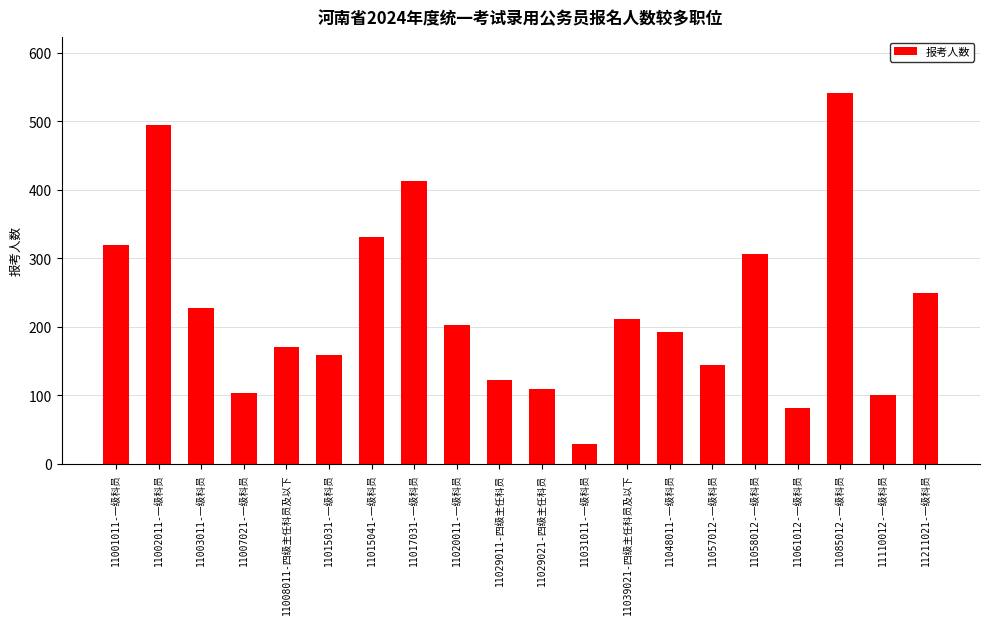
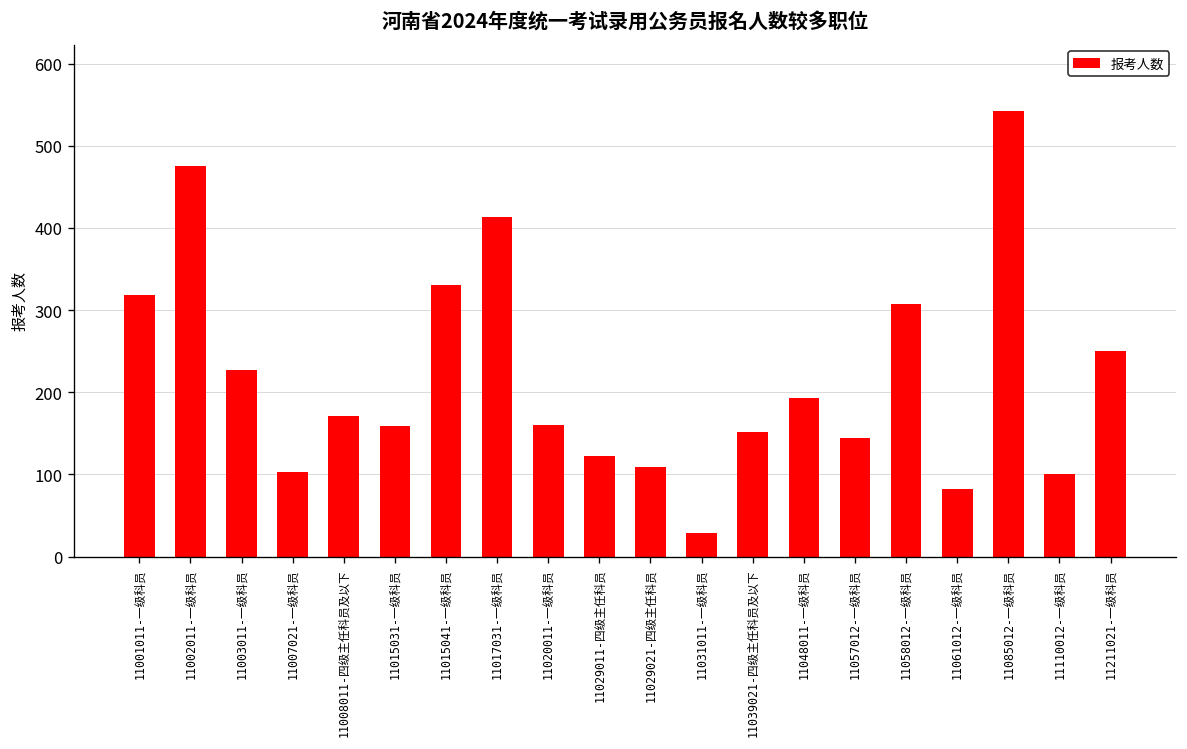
11002011-一级科员: 500 -> 480
11020011-一级科员: 200 -> 160
11039021-四级主任科员及以下: 210 -> 150
